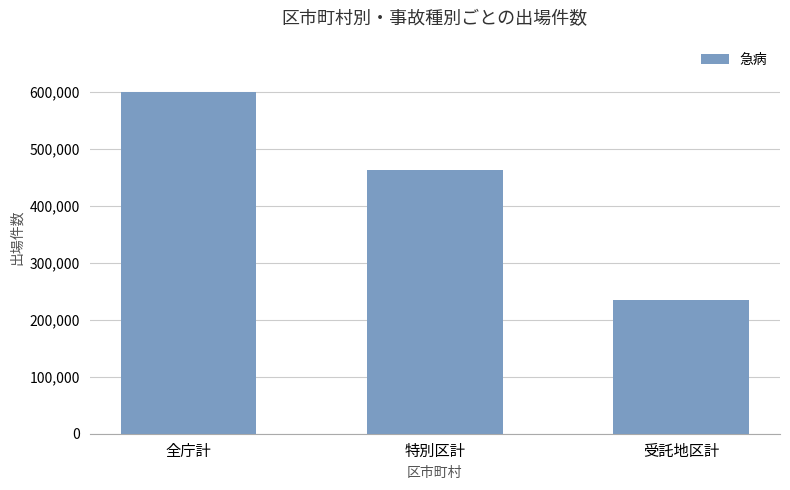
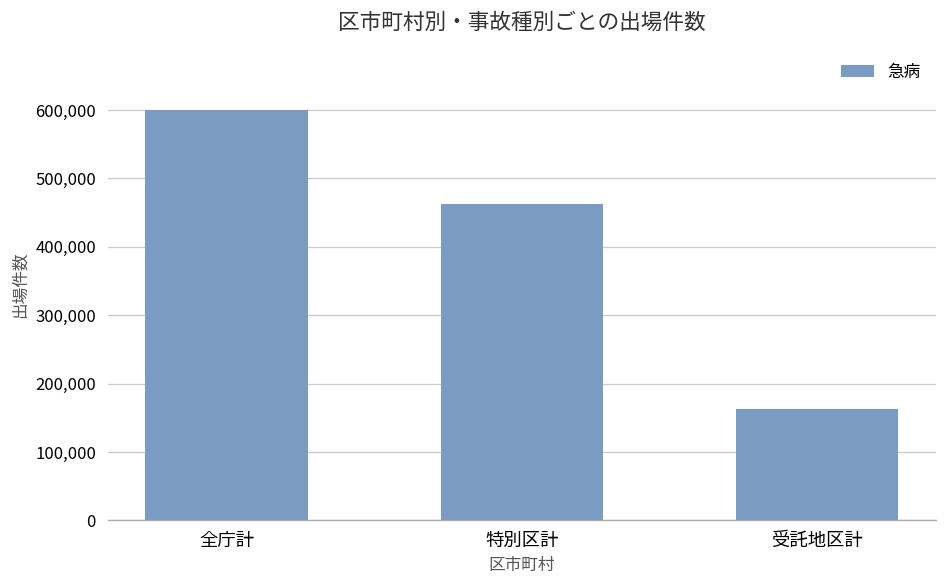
受託地区計: 230,000 -> 160,000
